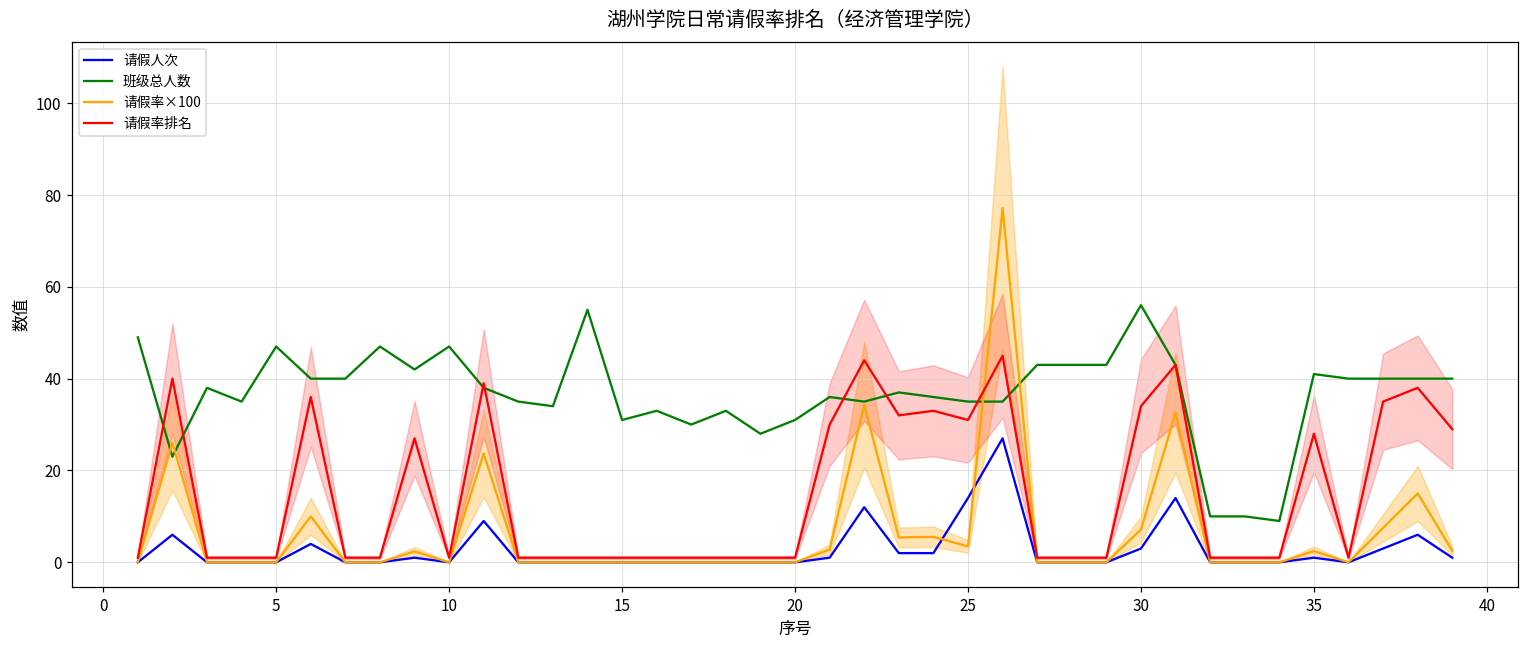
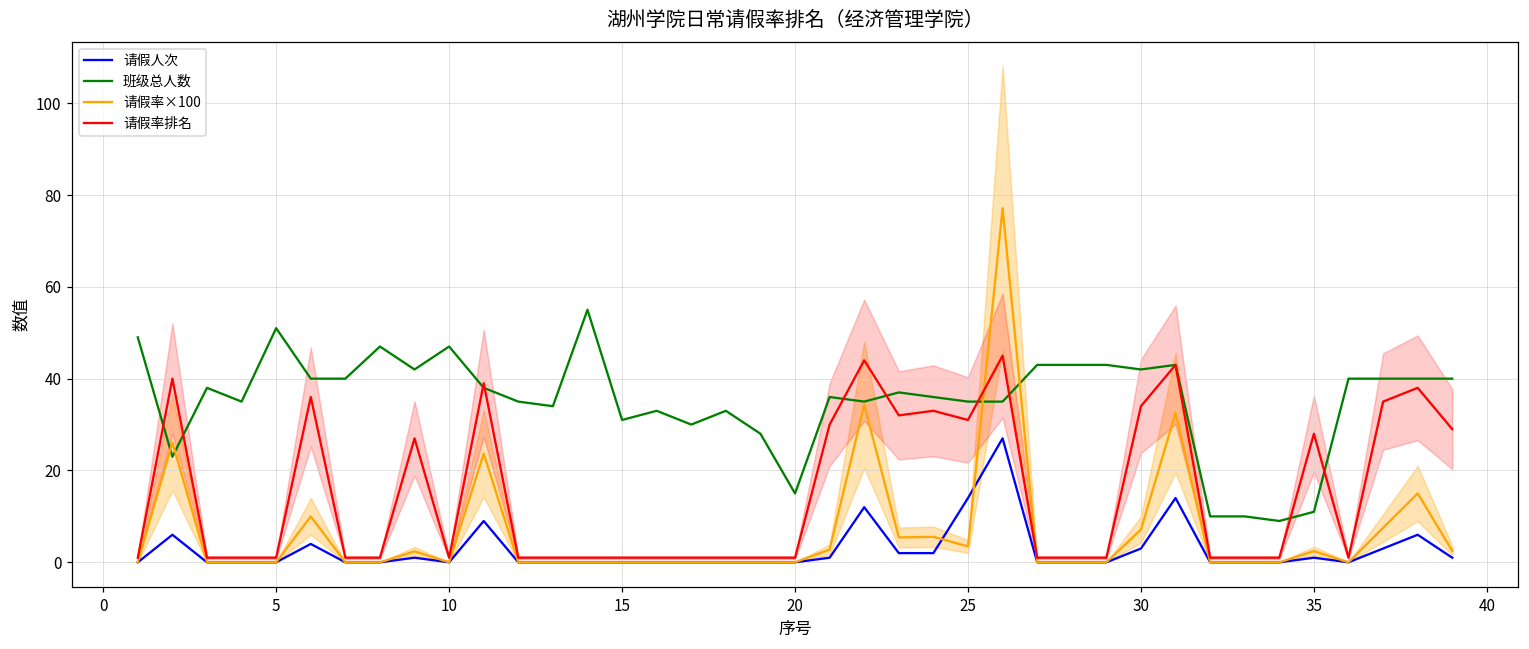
班级总人数, 5: 47 -> 51
班级总人数, 20: 31 -> 15
班级总人数, 30: 56 -> 42
班级总人数, 35: 41 -> 11
